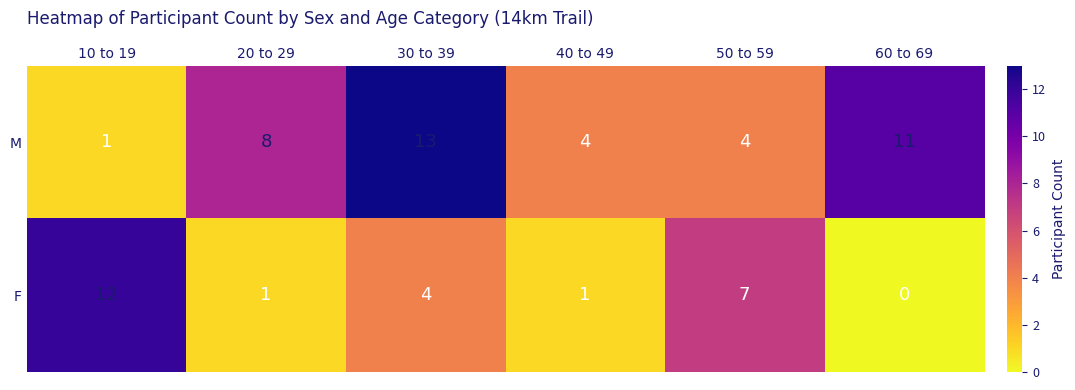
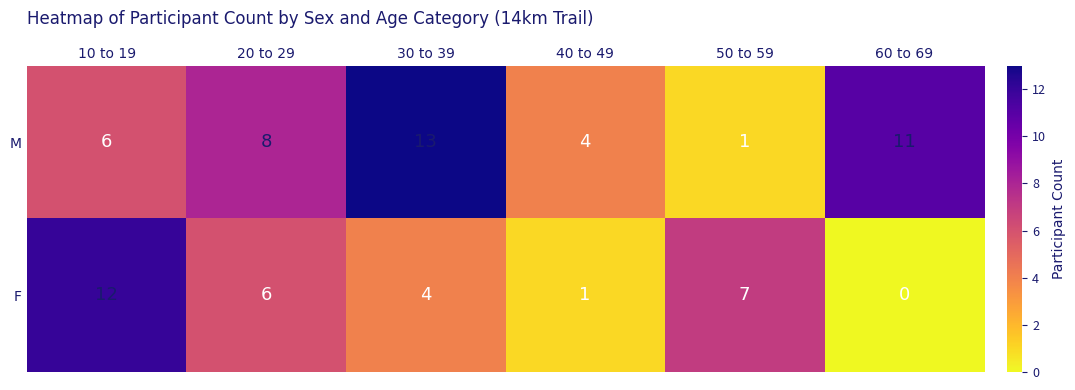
M, 10 to 19: 1 -> 6
M, 50 to 59: 4 -> 1
F, 20 to 29: 1 -> 6
